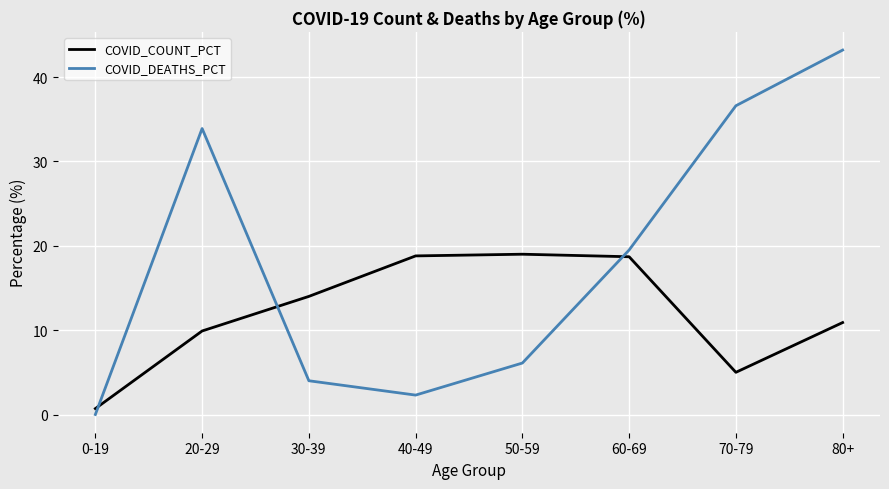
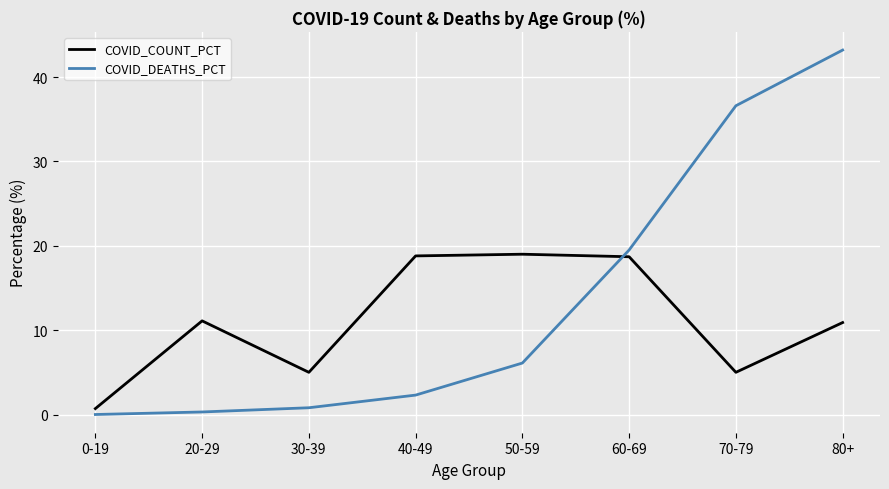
COVID_COUNT_PCT, 20-29: 10 -> 11
COVID_DEATHS_PCT, 20-29: 34 -> 0
COVID_COUNT_PCT, 30-39: 14 -> 5
COVID_DEATHS_PCT, 30-39: 4 -> 1
